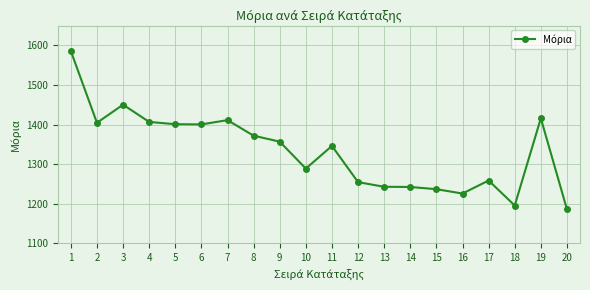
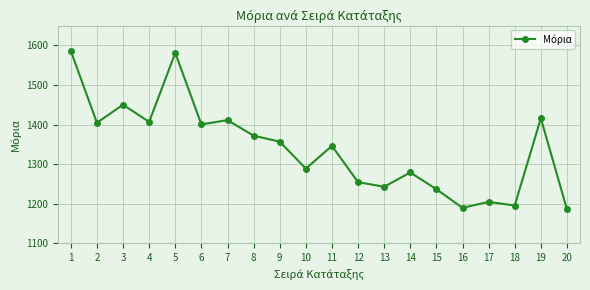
5: 1400 -> 1580
14: 1240 -> 1280
16: 1230 -> 1190
17: 1260 -> 1210
